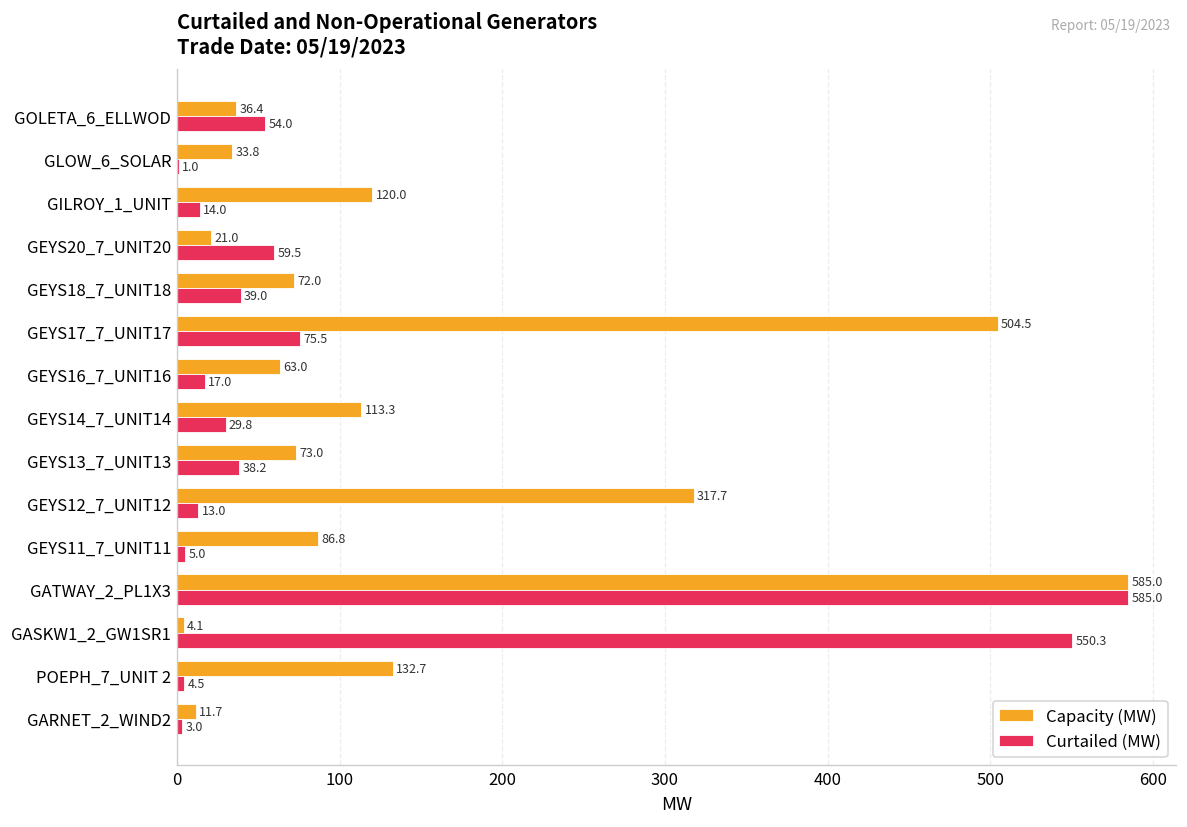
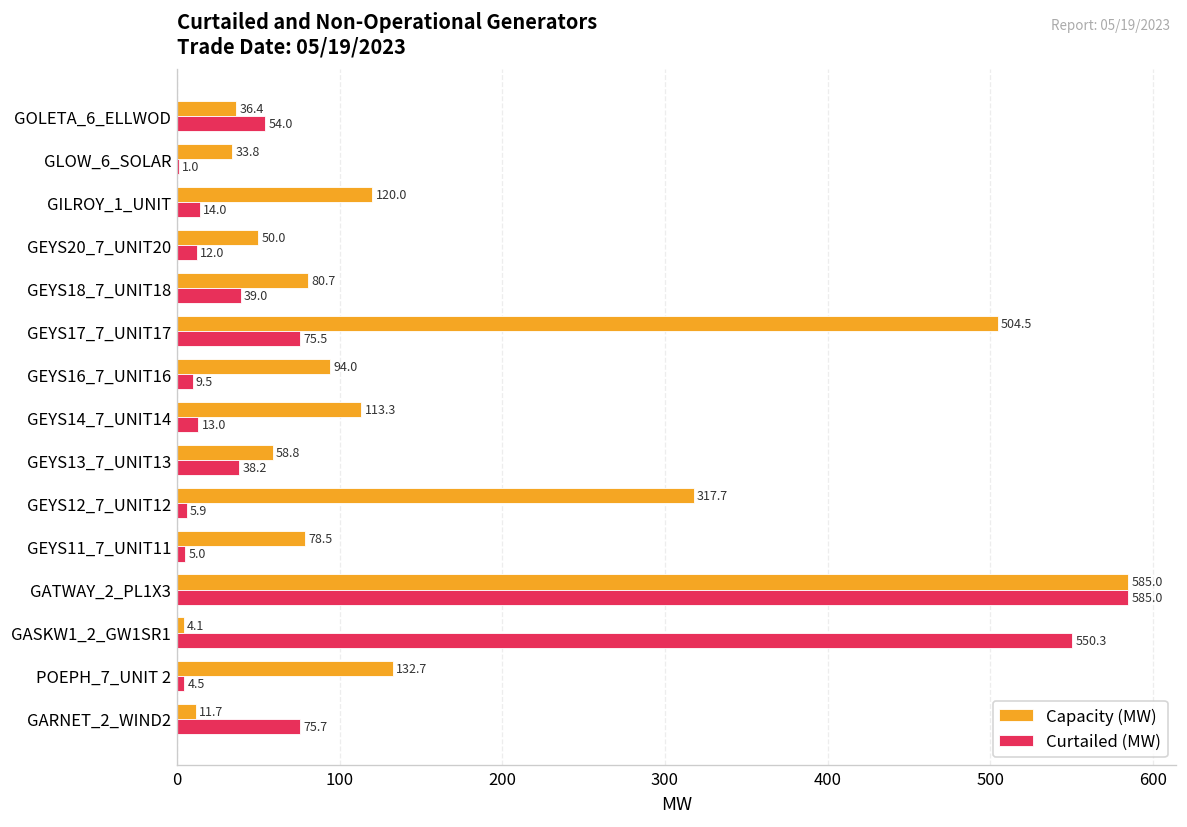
Capacity (MW), GEYS20_7_UNIT20: 21.0 -> 50.0
Curtailed (MW), GEYS20_7_UNIT20: 59.5 -> 12.0
Capacity (MW), GEYS18_7_UNIT18: 72.0 -> 80.7
Capacity (MW), GEYS16_7_UNIT16: 63.0 -> 94.0
Curtailed (MW), GEYS16_7_UNIT16: 17.0 -> 9.5
Curtailed (MW), GEYS14_7_UNIT14: 29.8 -> 13.0
Capacity (MW), GEYS13_7_UNIT13: 73.0 -> 58.8
Curtailed (MW), GEYS12_7_UNIT12: 13.0 -> 5.9
Capacity (MW), GEYS11_7_UNIT11: 86.8 -> 78.5
Curtailed (MW), GARNET_2_WIND2: 3.0 -> 75.7
